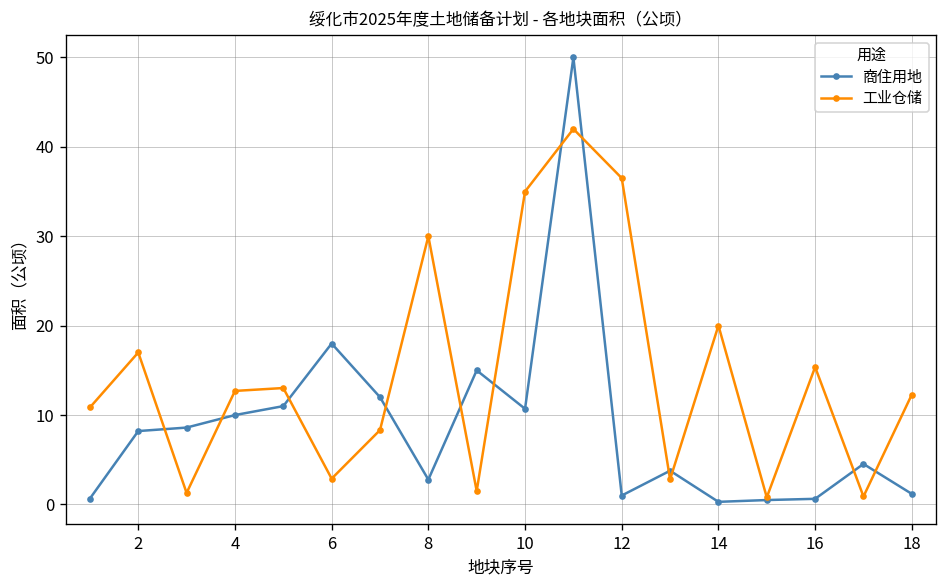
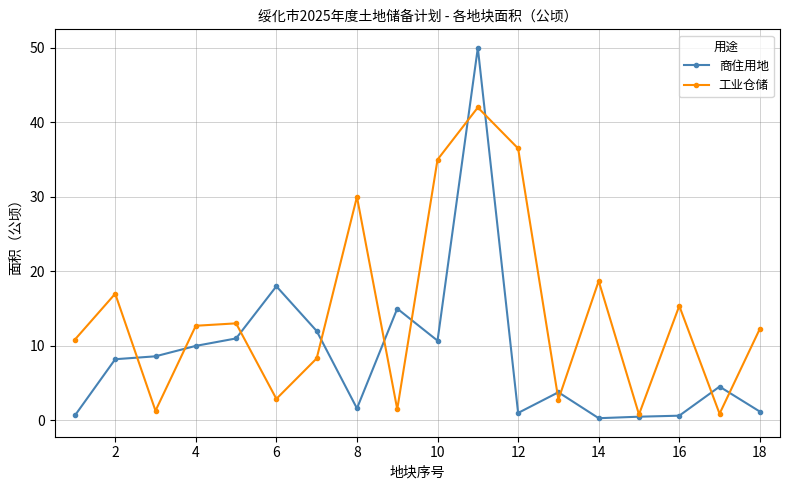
商住用地, 8: 3 -> 2
工业仓储, 14: 20 -> 19
